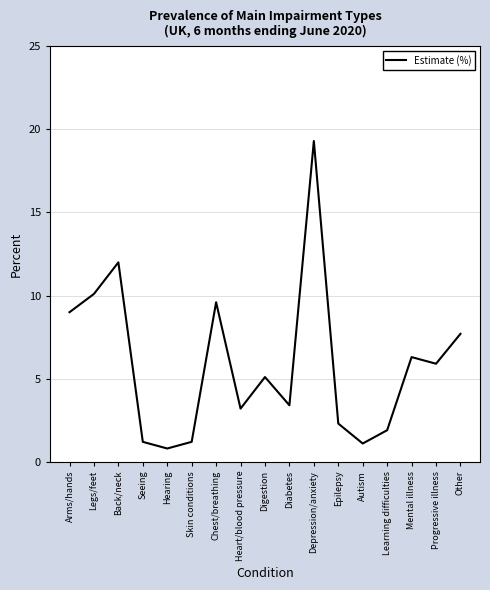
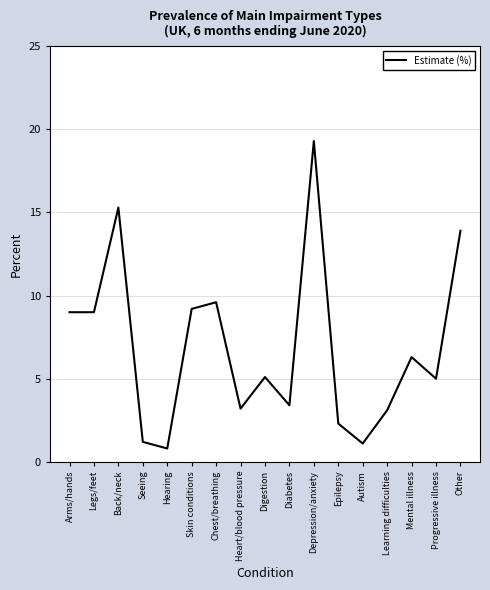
Legs/feet: 10.1 -> 9.0
Back/neck: 12.0 -> 15.3
Skin conditions: 1.2 -> 9.2
Learning difficulties: 1.9 -> 3.1
Progressive illness: 5.9 -> 5.0
Other: 7.7 -> 13.9
